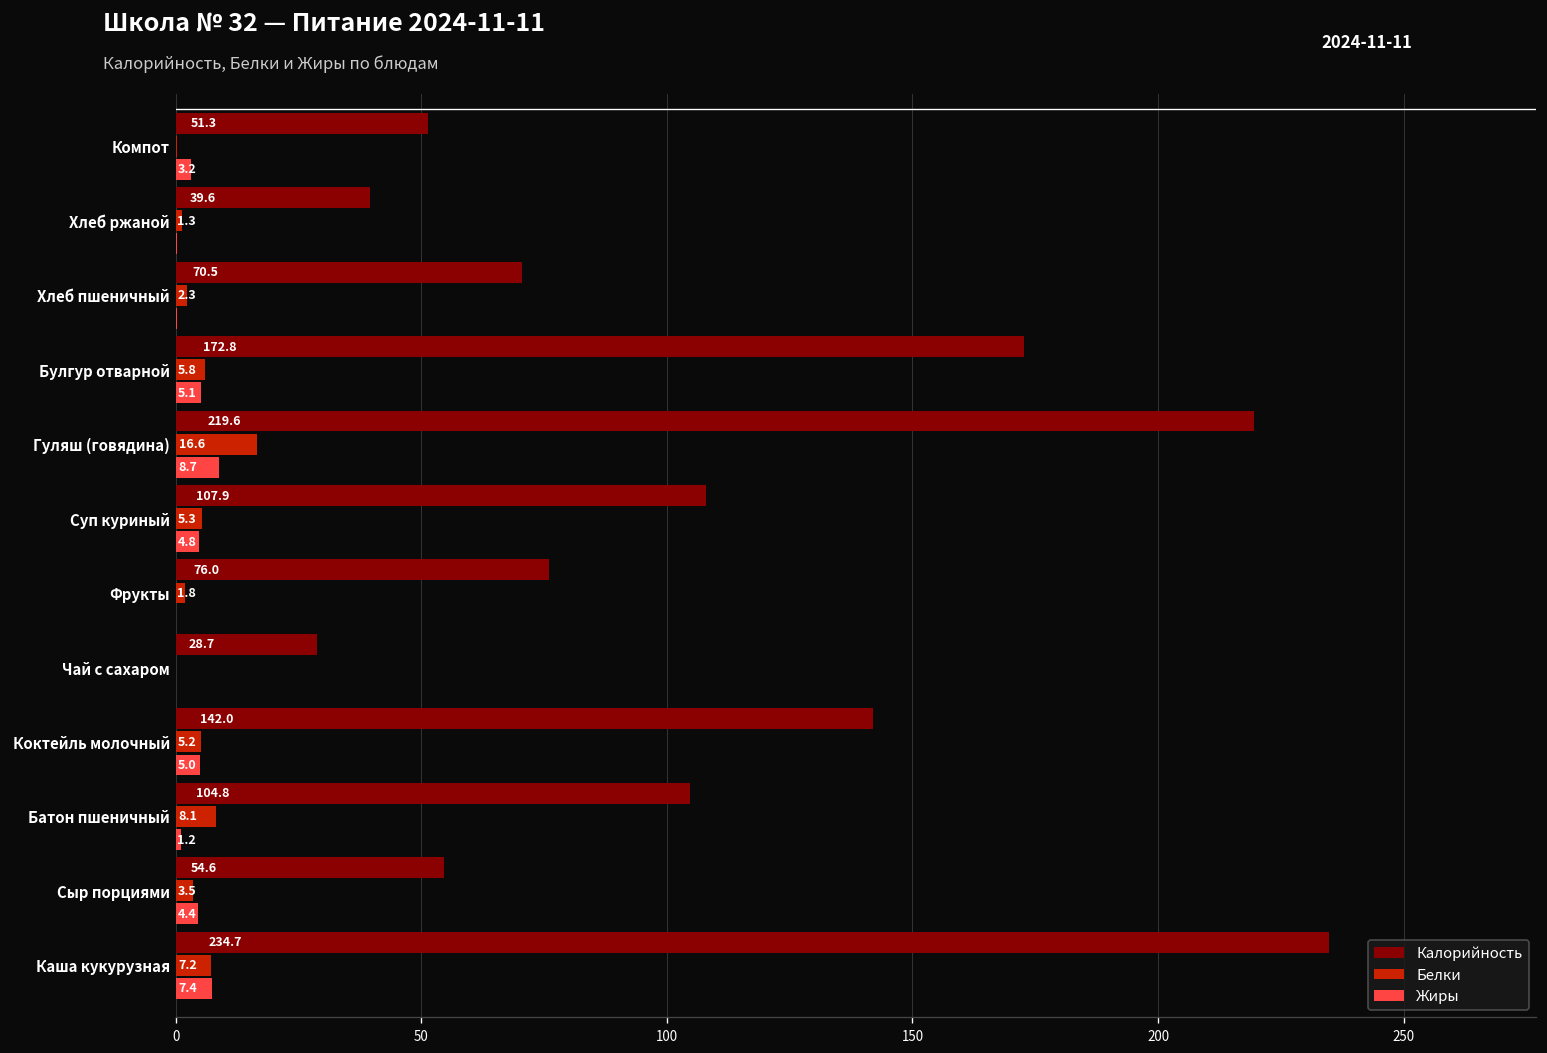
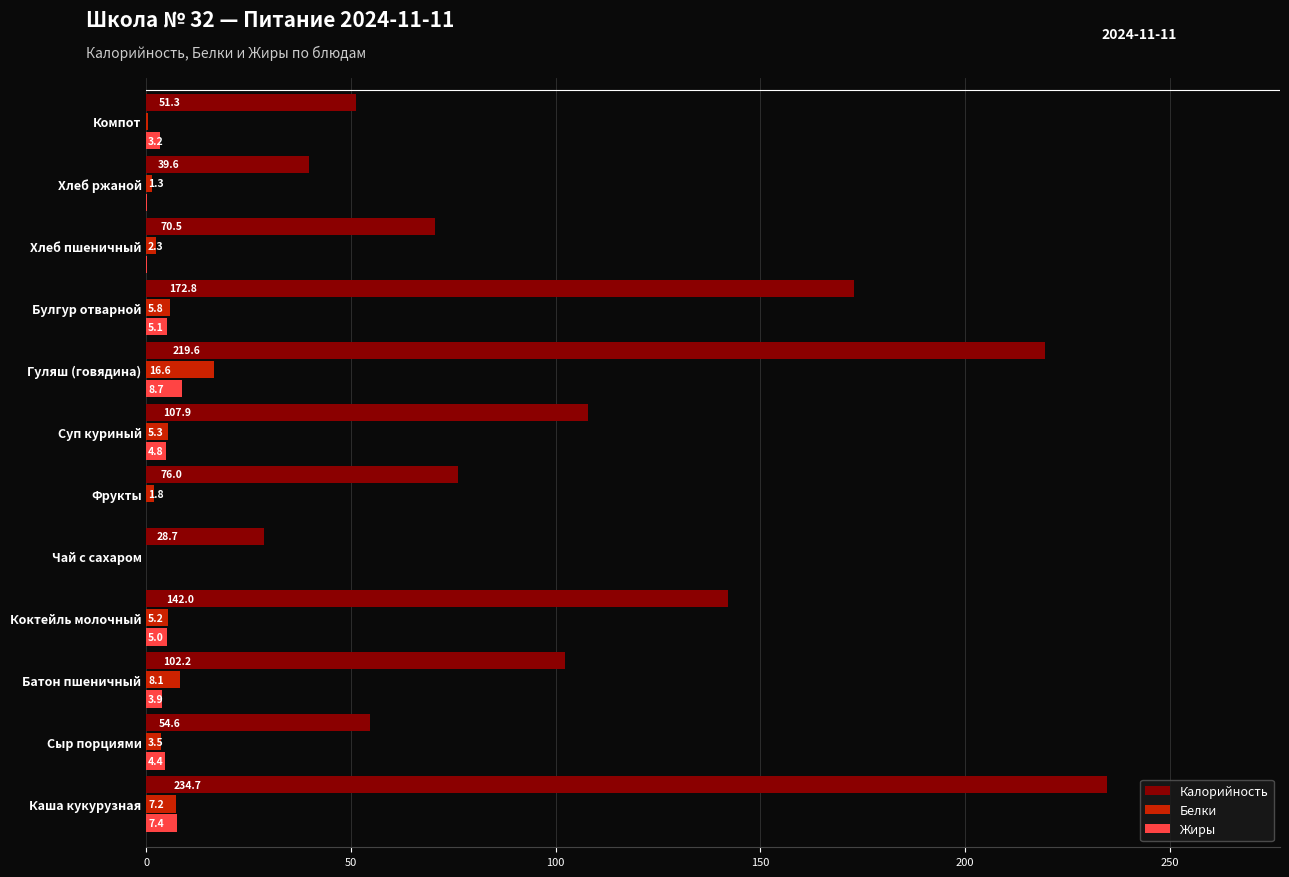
Калорийность, Батон пшеничный: 104.8 -> 102.2
Жиры, Батон пшеничный: 1.2 -> 3.9
